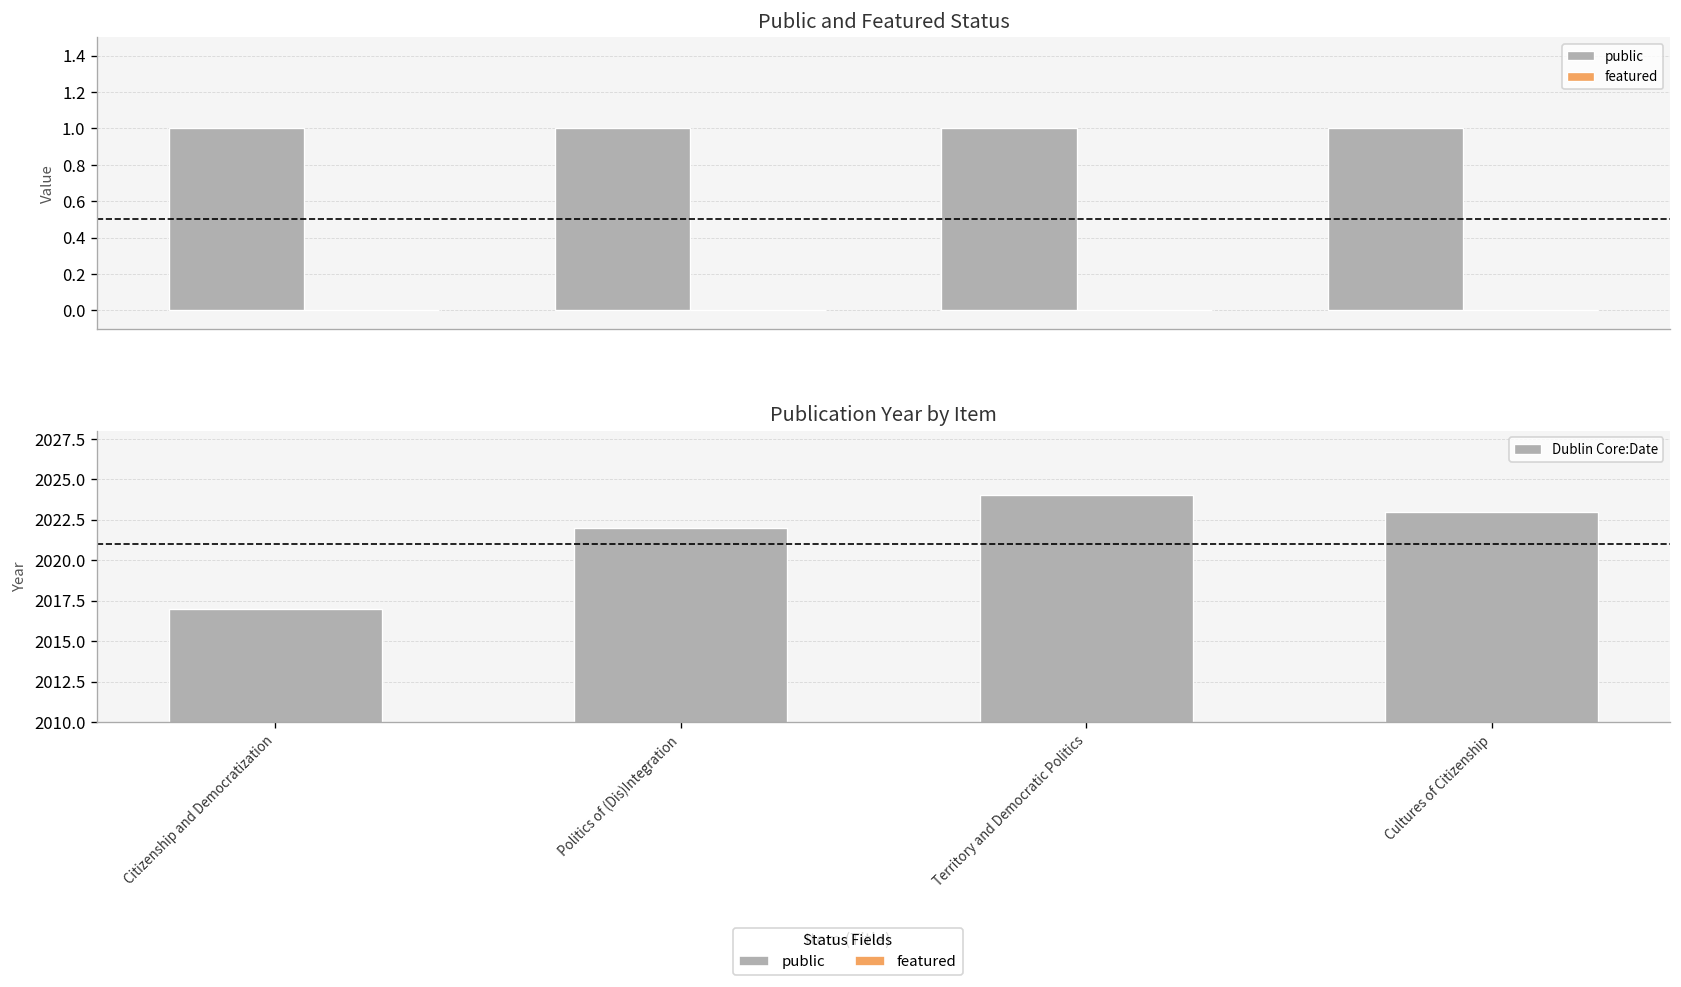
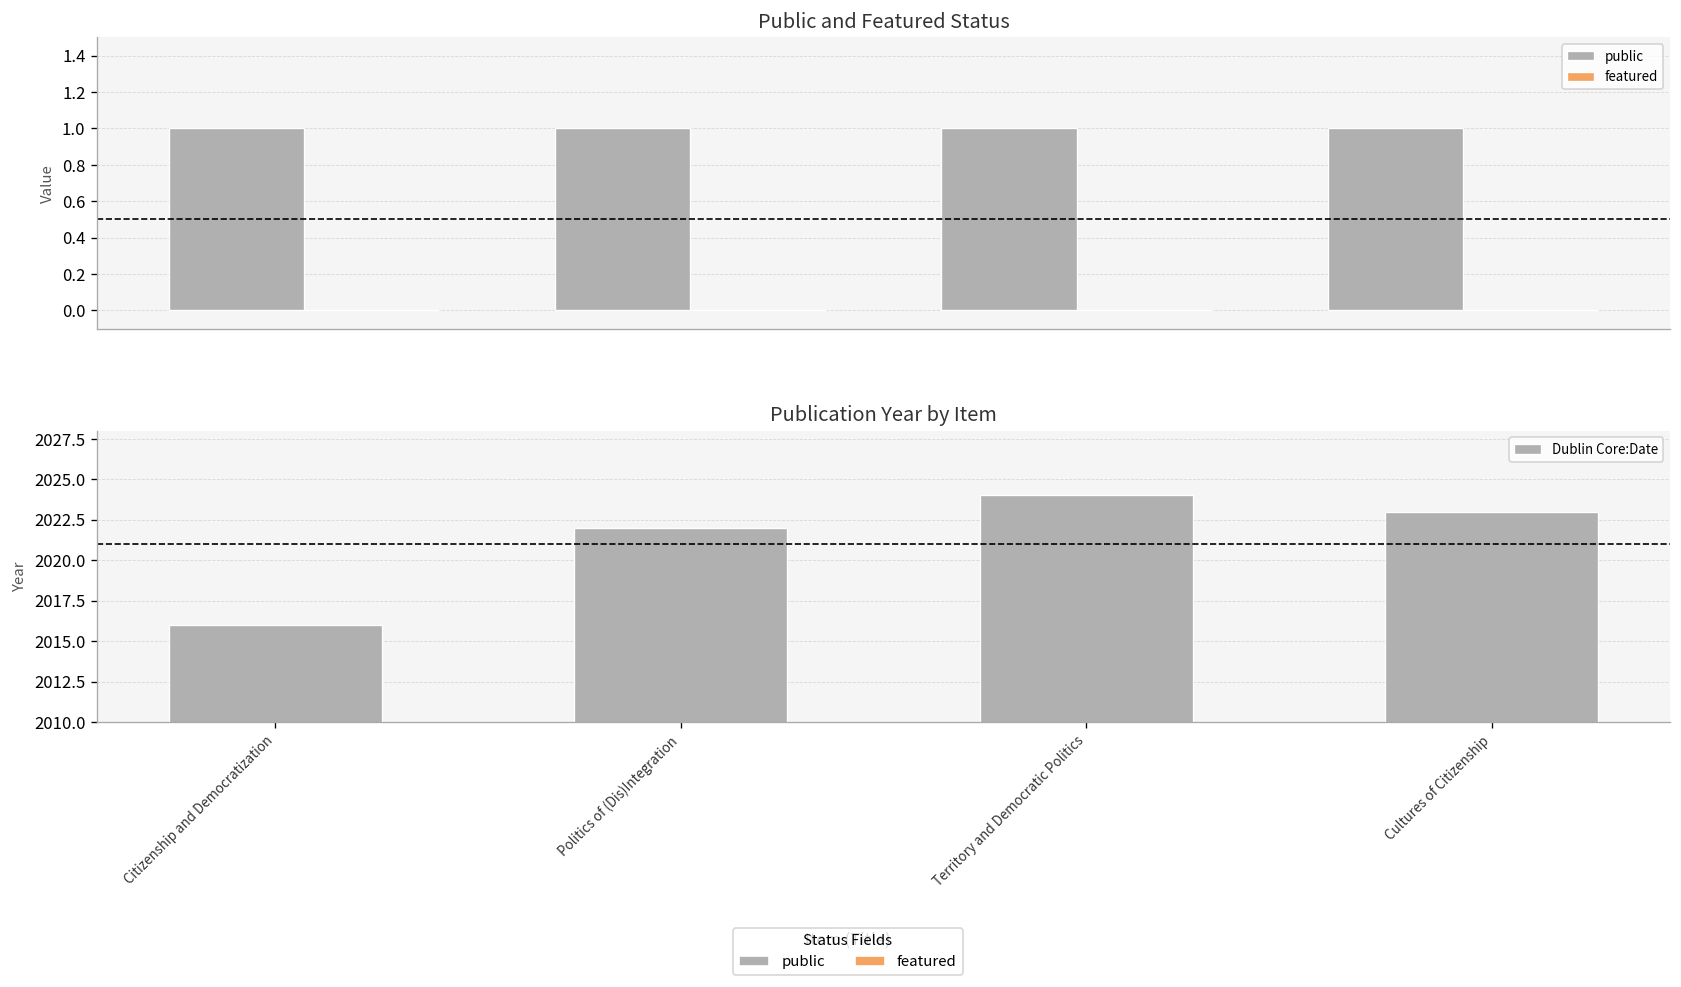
Publication Year by Item, Citizenship and Democratization: 2017 -> 2016
